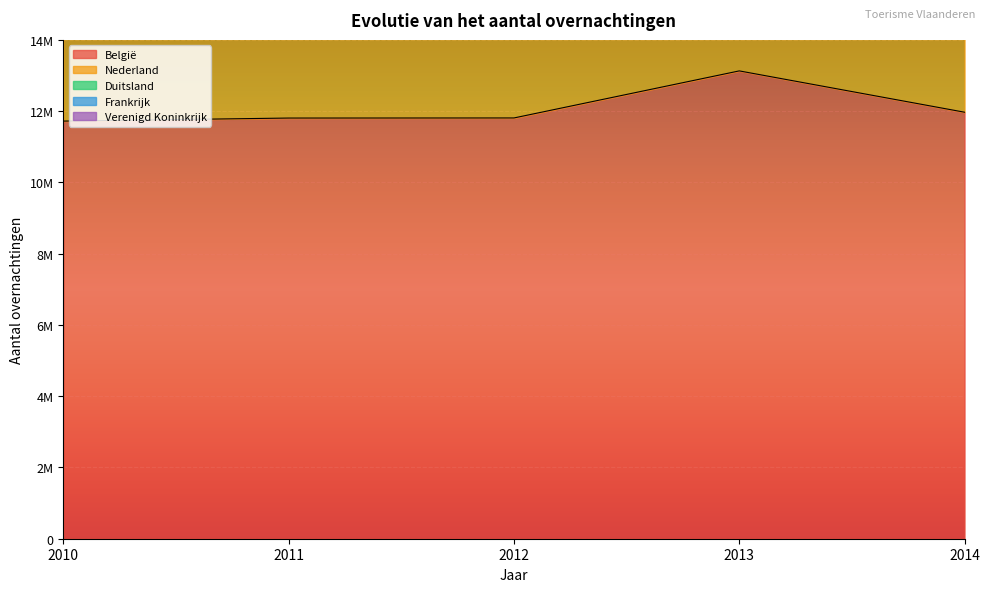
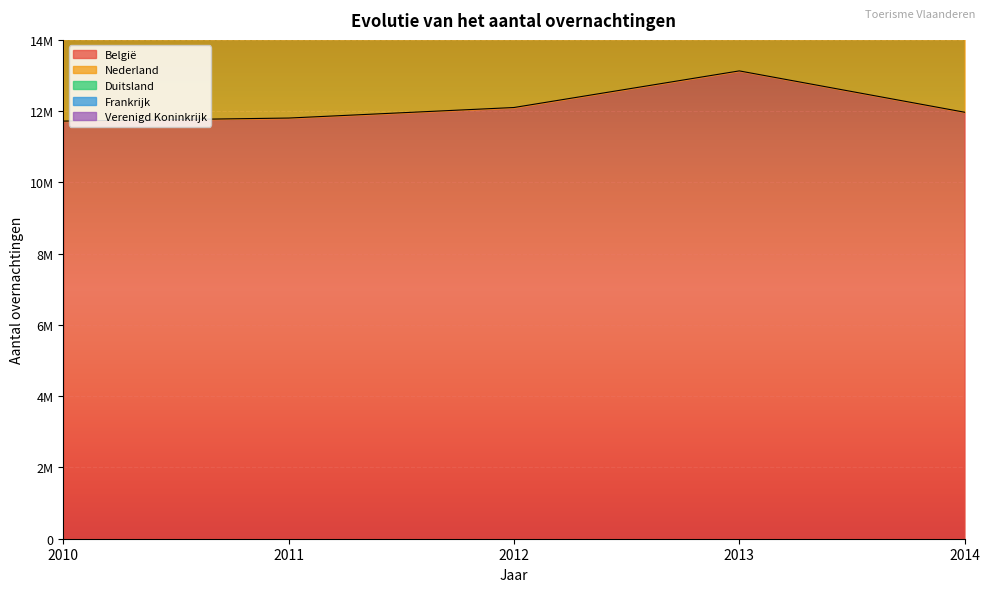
België, 2012: 11800000 -> 12100000
